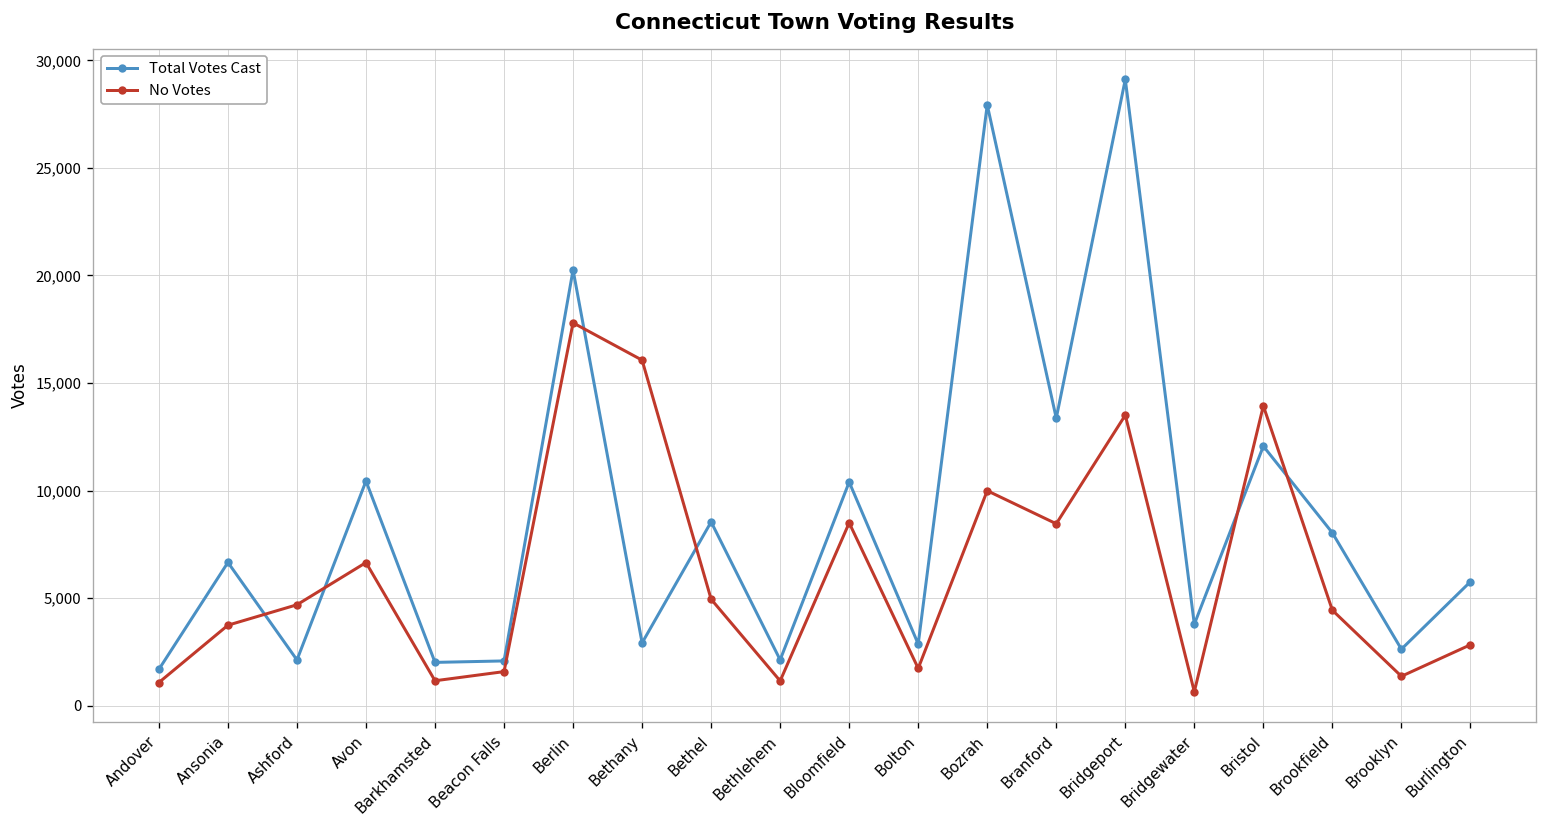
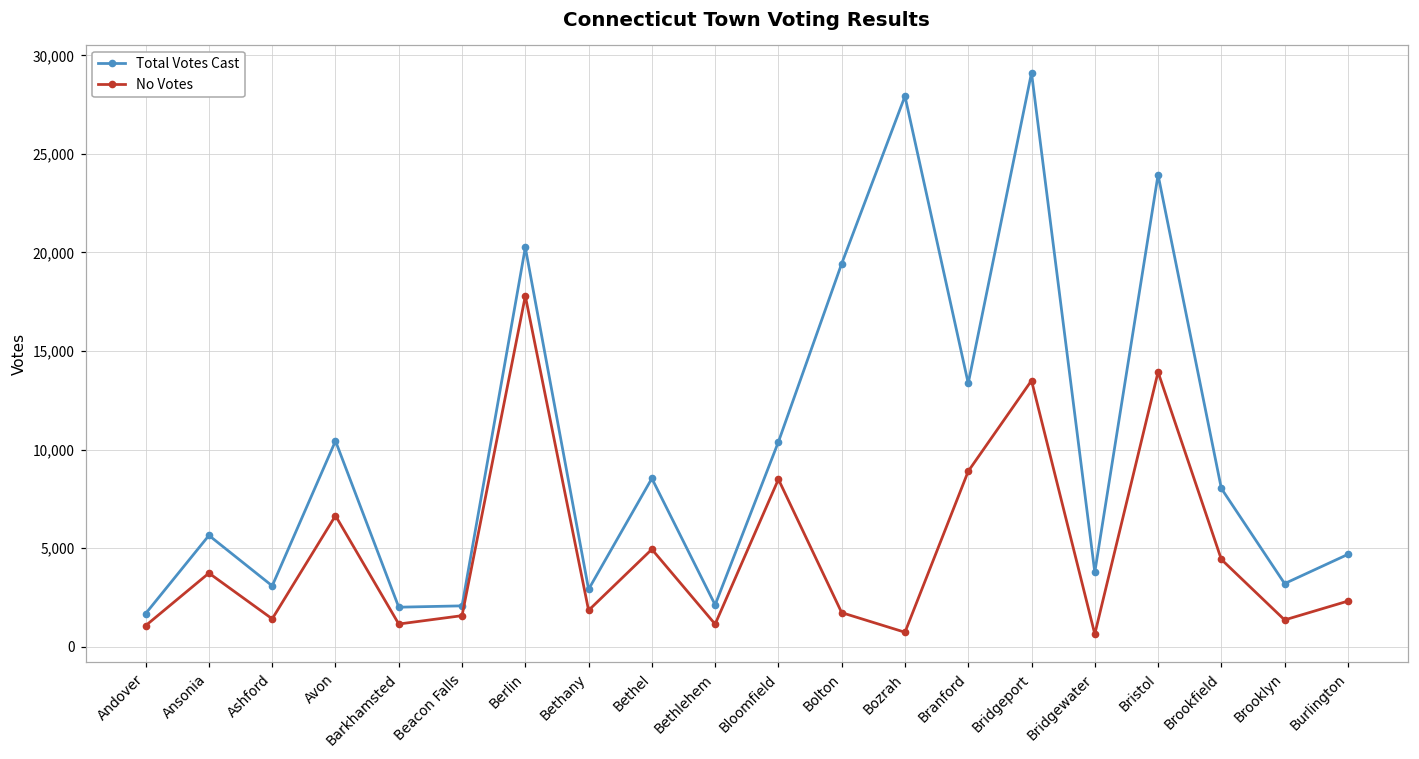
Total Votes Cast, Ansonia: 6,700 -> 5,700
Total Votes Cast, Ashford: 2,100 -> 3,100
No Votes, Ashford: 4,700 -> 1,400
No Votes, Bethany: 16,100 -> 1,900
Total Votes Cast, Bolton: 2,900 -> 19,400
No Votes, Bozrah: 10,000 -> 700
No Votes, Branford: 8,500 -> 8,900
Total Votes Cast, Bristol: 12,100 -> 23,900
Total Votes Cast, Brooklyn: 2,600 -> 3,200
Total Votes Cast, Burlington: 5,800 -> 4,700
No Votes, Burlington: 2,800 -> 2,300
